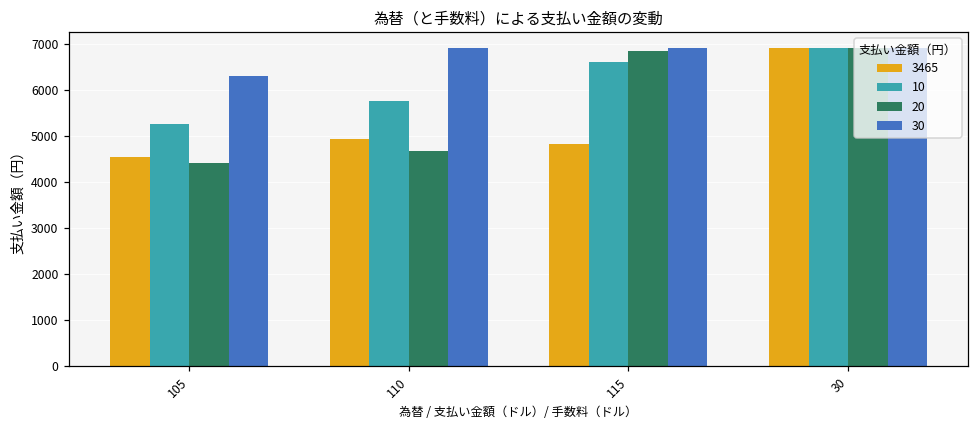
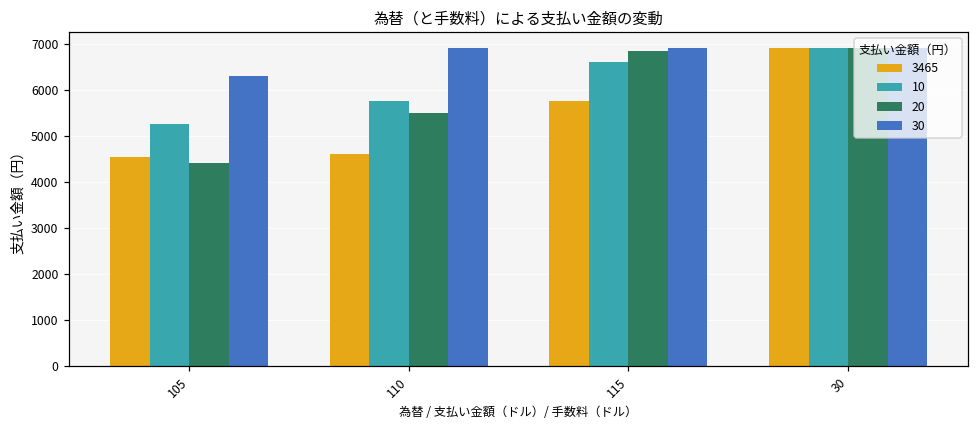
3465, 110: 4900 -> 4600
20, 110: 4700 -> 5500
3465, 115: 4800 -> 5800
